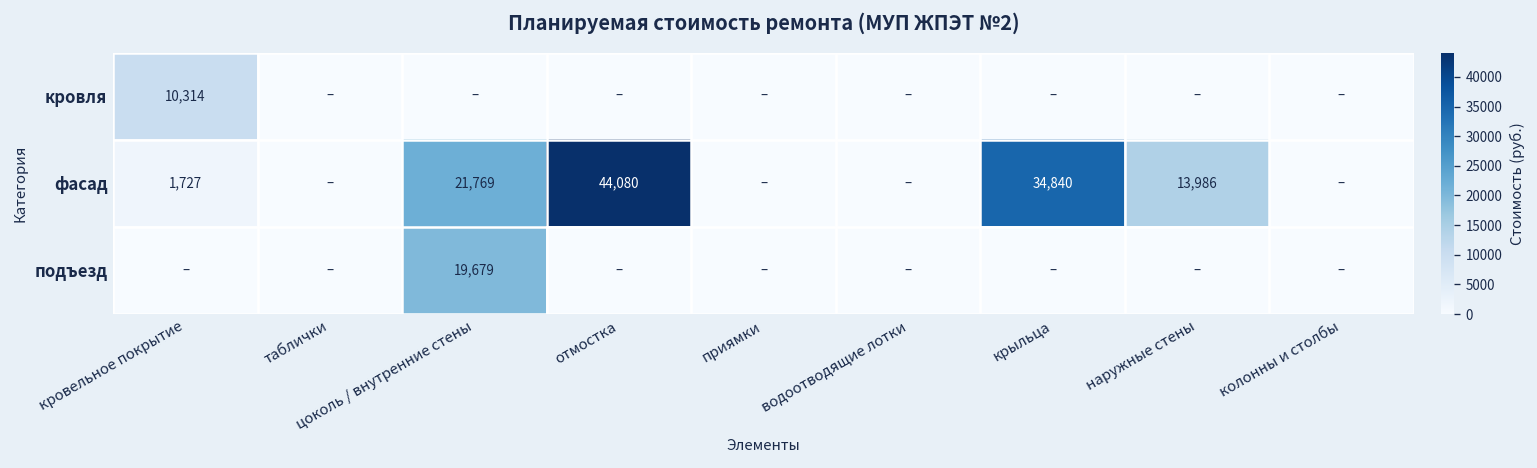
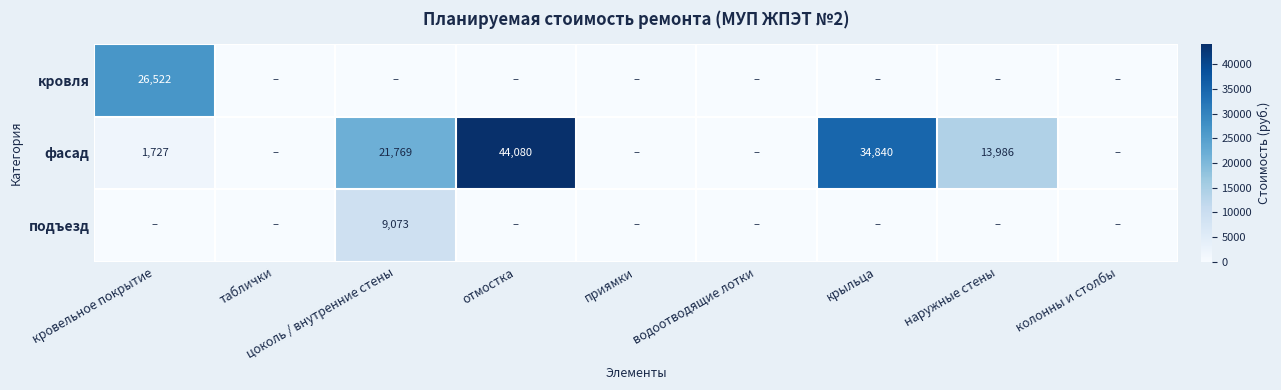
кровля, кровельное покрытие: 10,314 -> 26,522
подъезд, цоколь / внутренние стены: 19,679 -> 9,073
